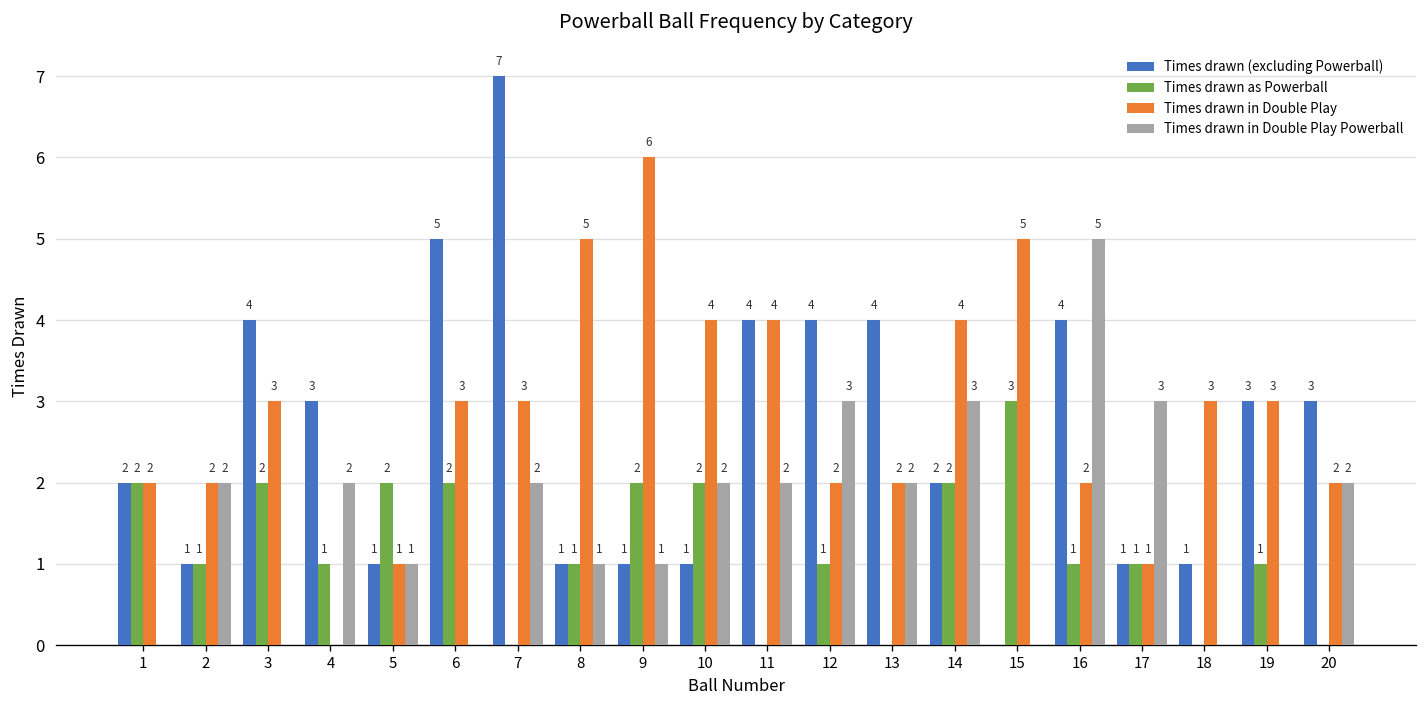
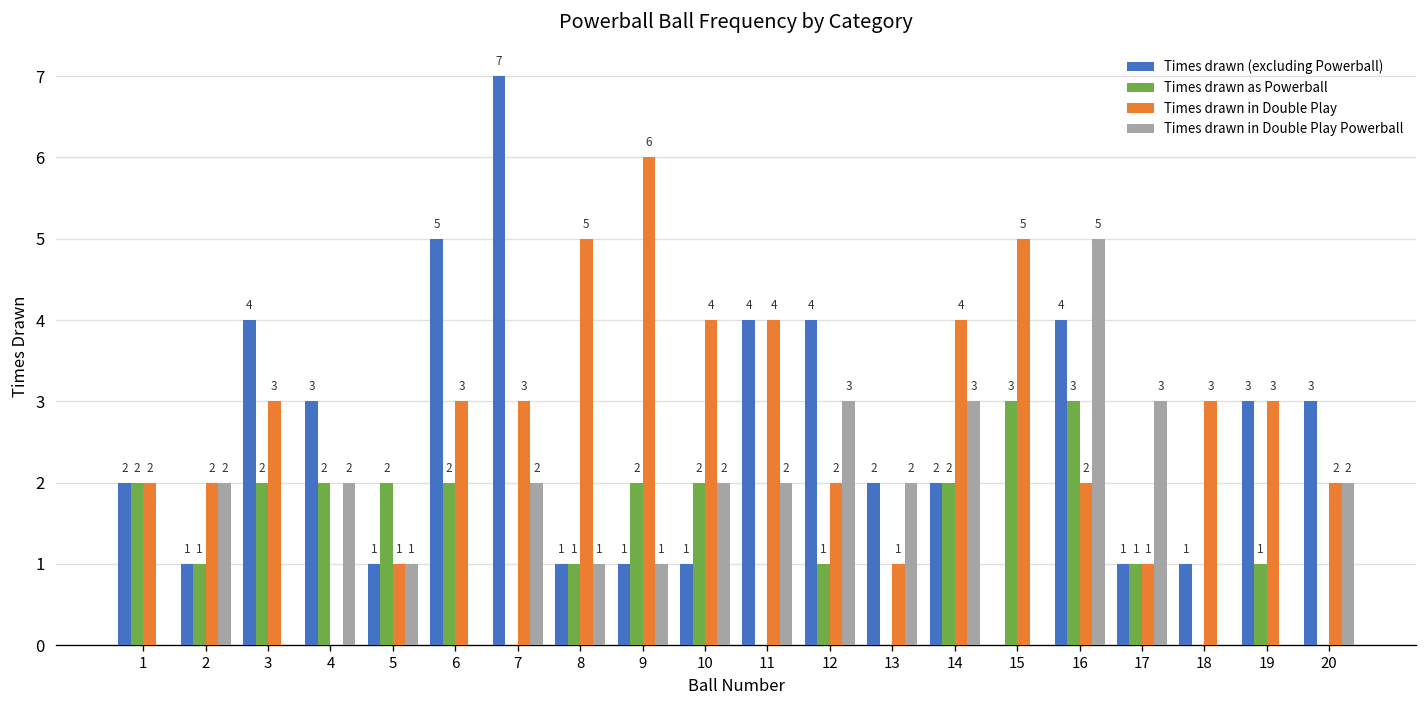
Times drawn as Powerball, 4: 1 -> 2
Times drawn (excluding Powerball), 13: 4 -> 2
Times drawn in Double Play, 13: 2 -> 1
Times drawn as Powerball, 16: 1 -> 3
